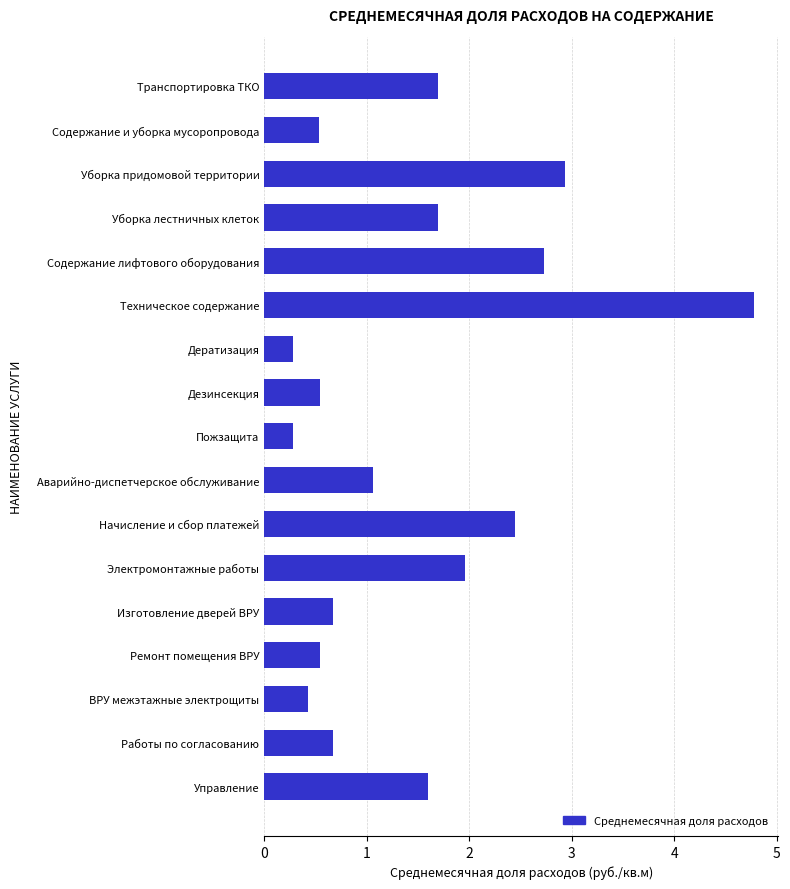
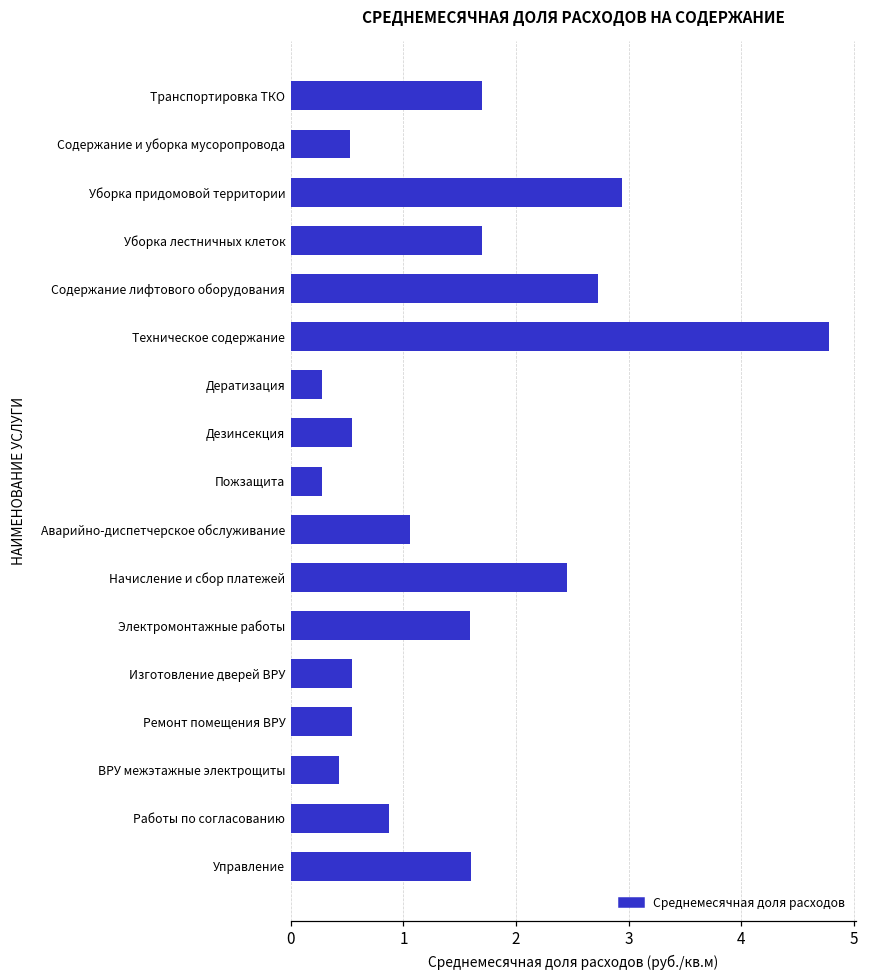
Электромонтажные работы: 1.96 -> 1.59
Изготовление дверей ВРУ: 0.67 -> 0.54
Работы по согласованию: 0.67 -> 0.87
